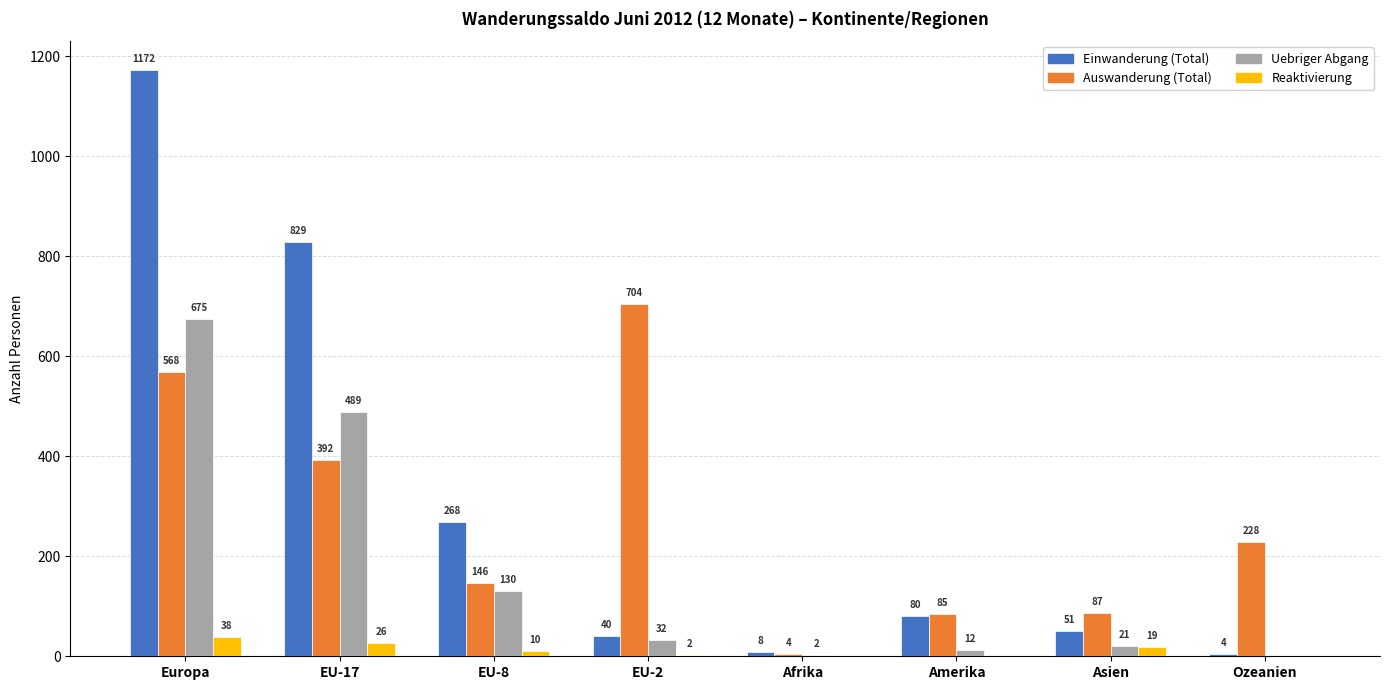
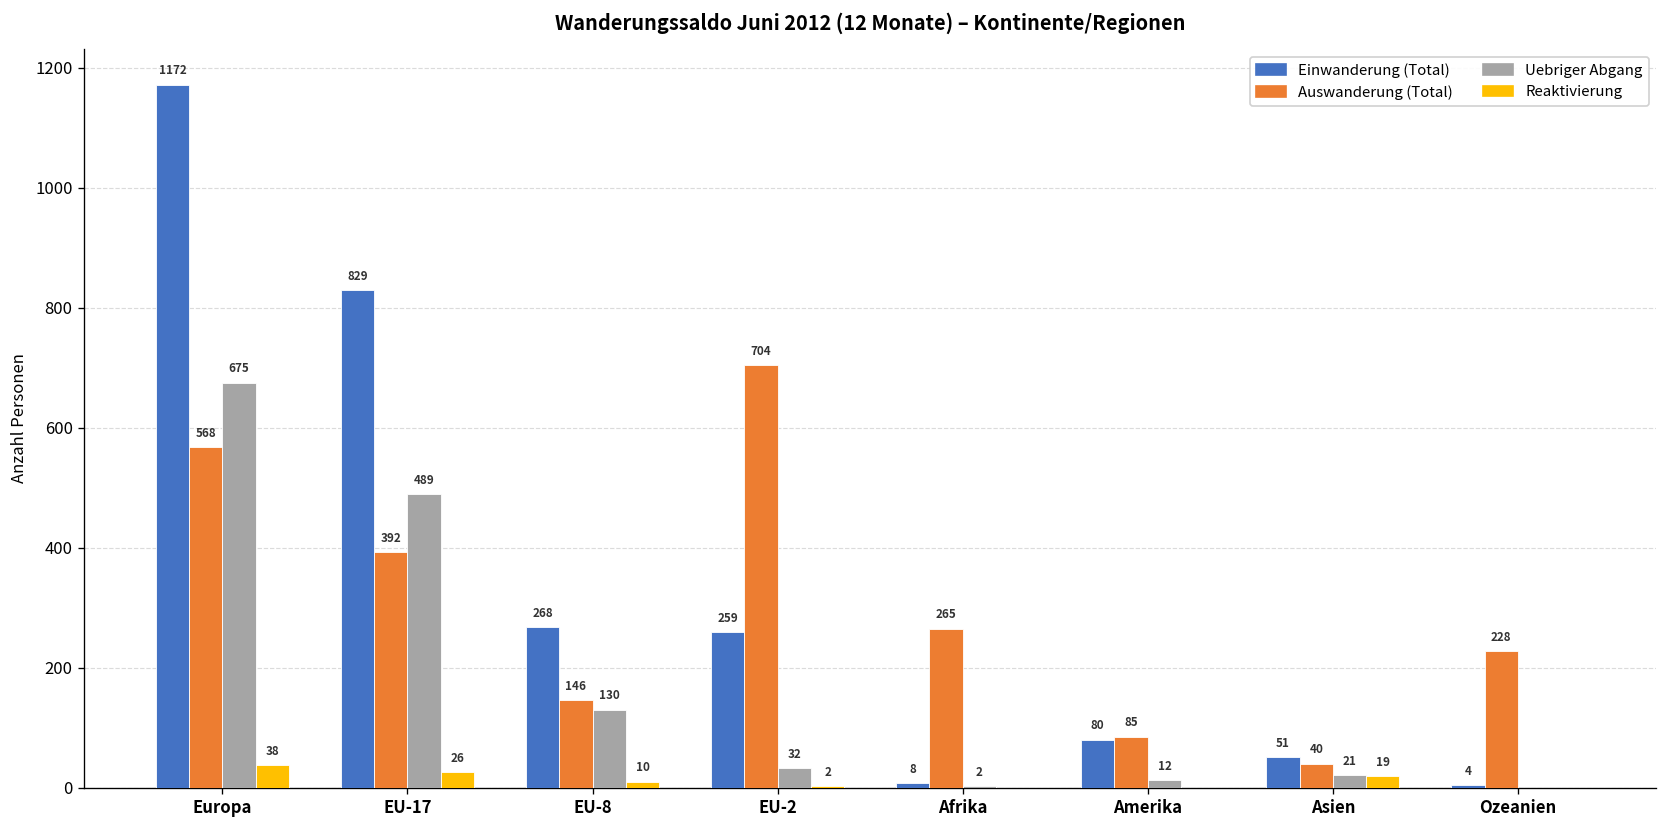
Einwanderung (Total), EU-2: 40 -> 259
Auswanderung (Total), Afrika: 4 -> 265
Auswanderung (Total), Asien: 87 -> 40
